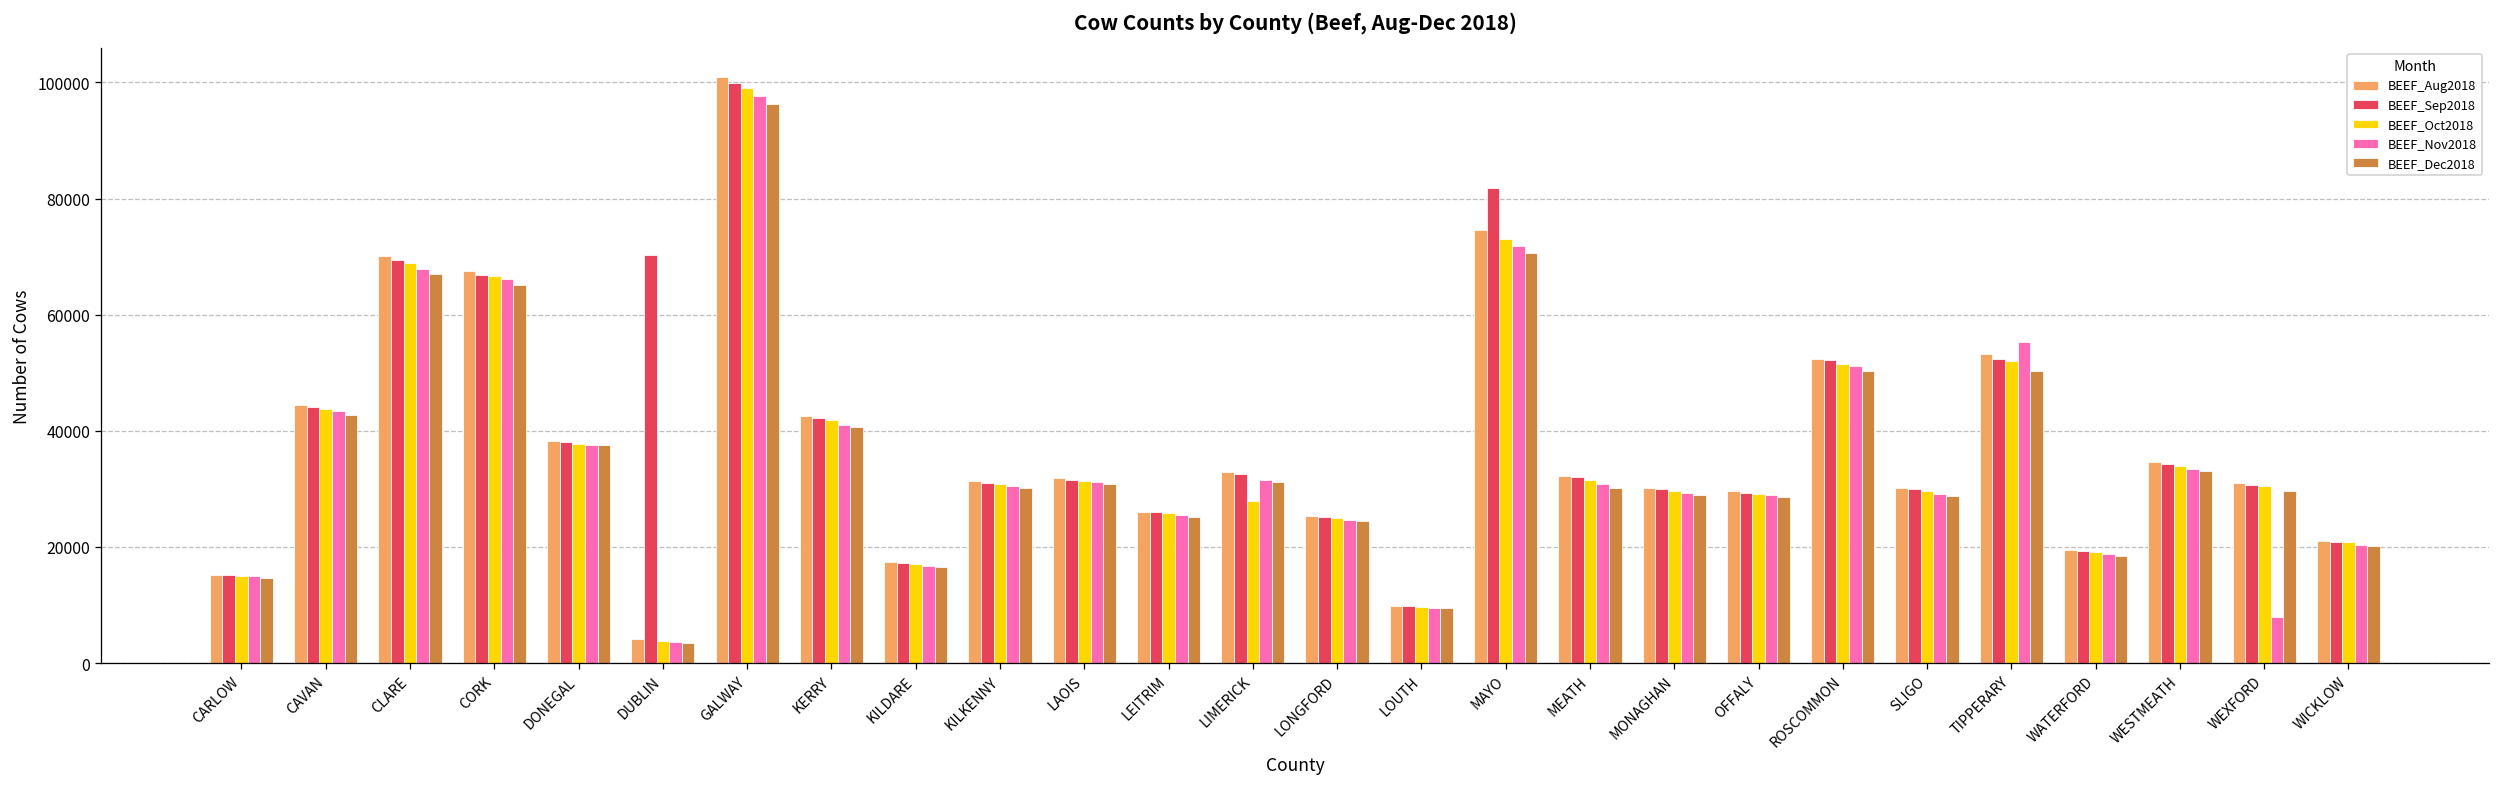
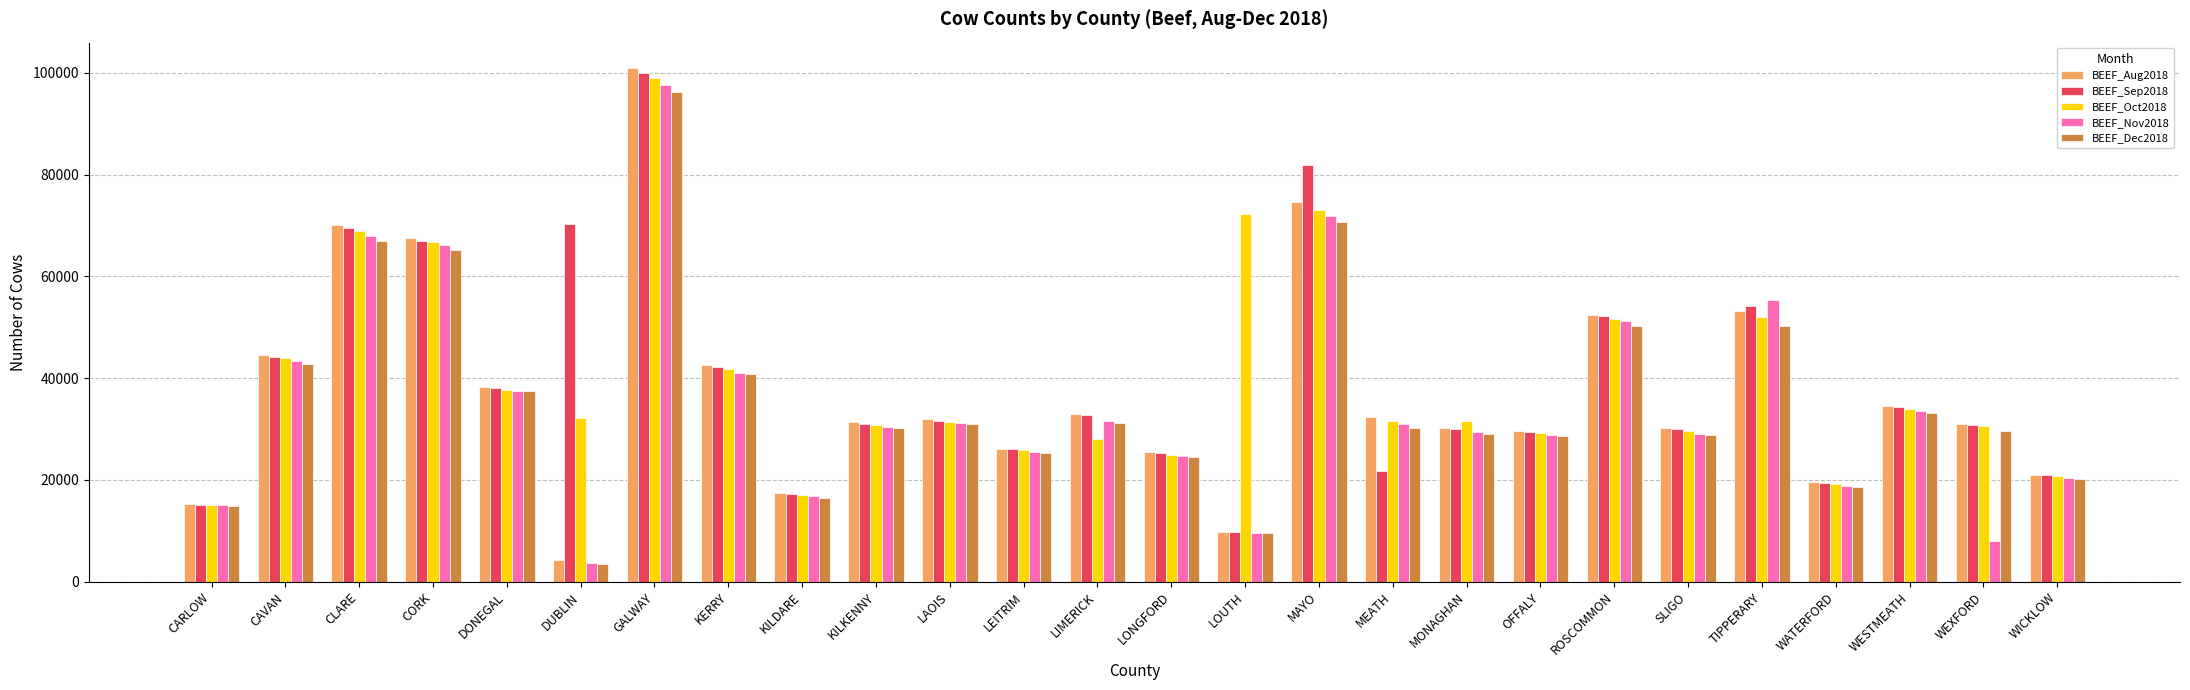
BEEF_Oct2018, DUBLIN: 4000 -> 32000
BEEF_Oct2018, LOUTH: 10000 -> 72000
BEEF_Sep2018, MEATH: 32000 -> 22000
BEEF_Oct2018, MONAGHAN: 30000 -> 32000
BEEF_Sep2018, TIPPERARY: 52000 -> 54000
